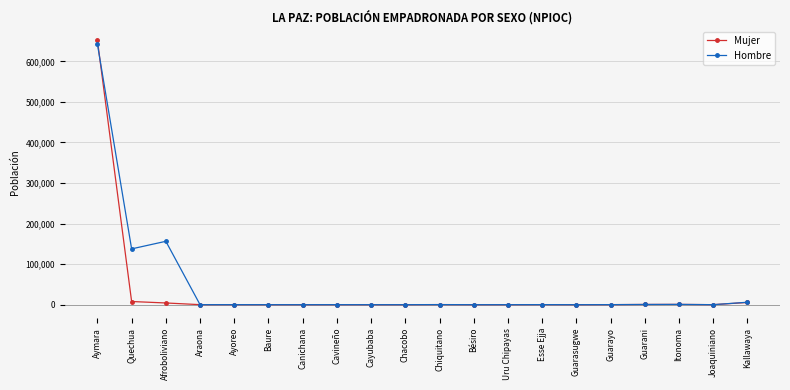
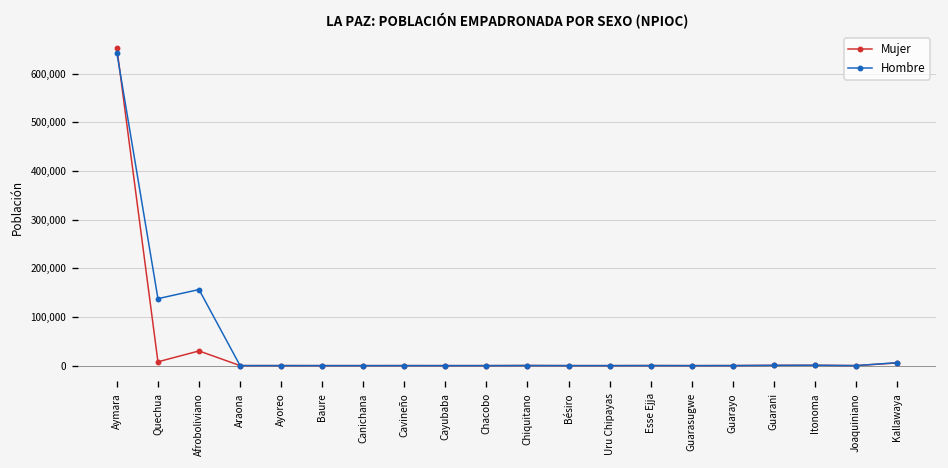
Mujer, Afroboliviano: 0 -> 30,000
